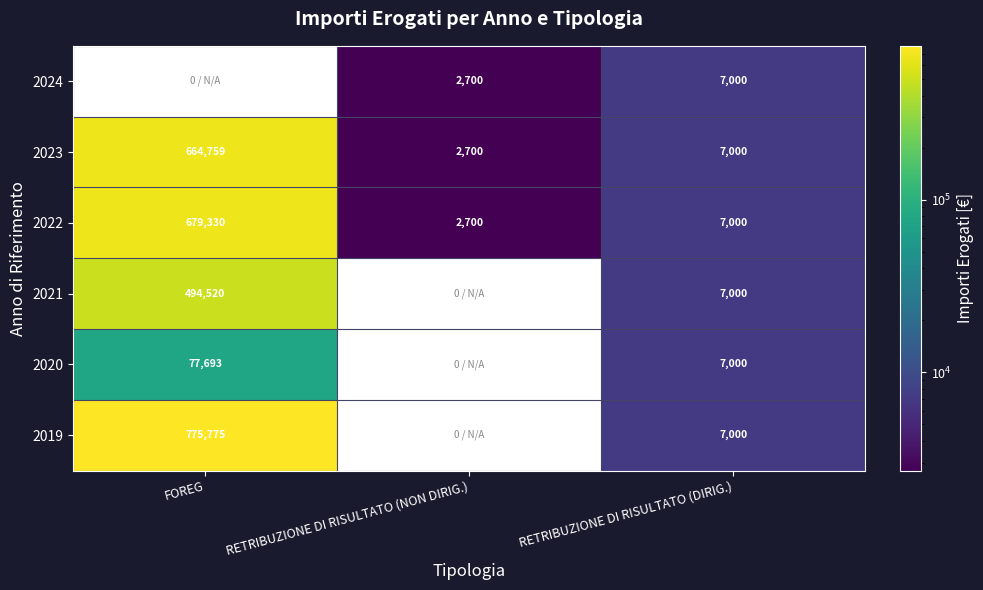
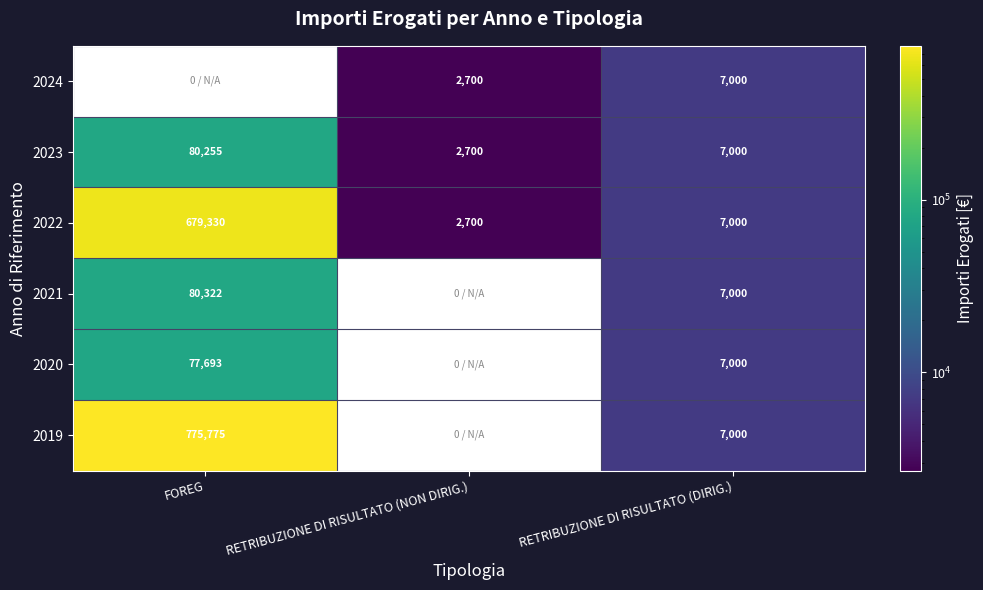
2023, FOREG: 664,759 -> 80,255
2021, FOREG: 494,520 -> 80,322
